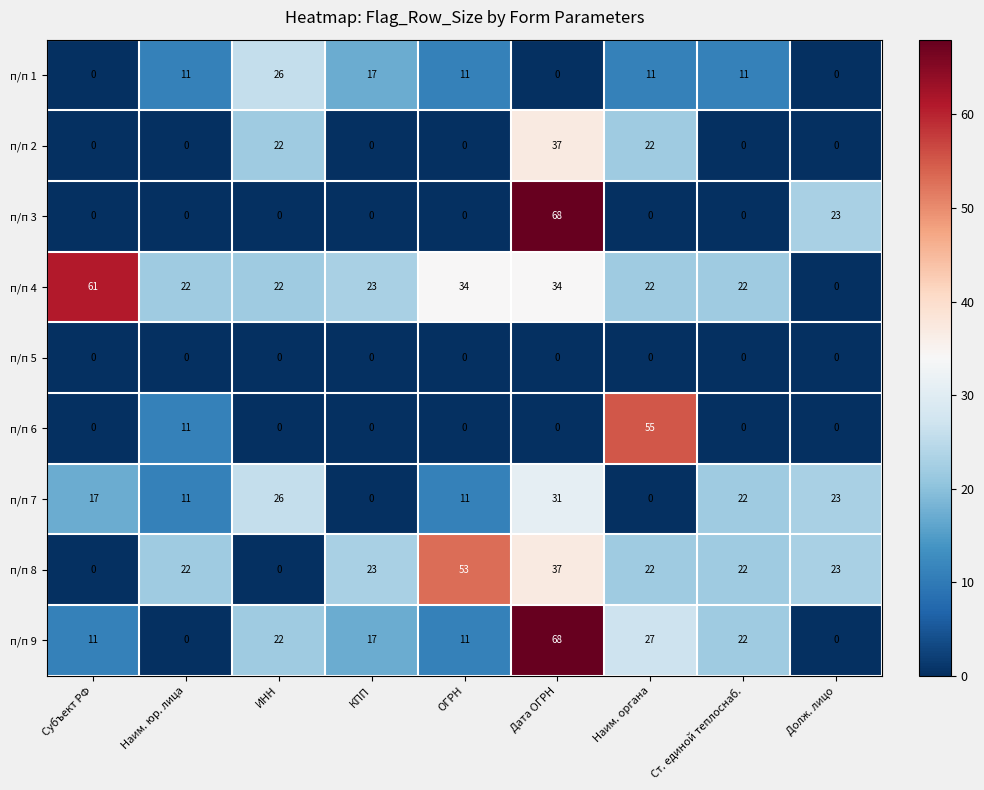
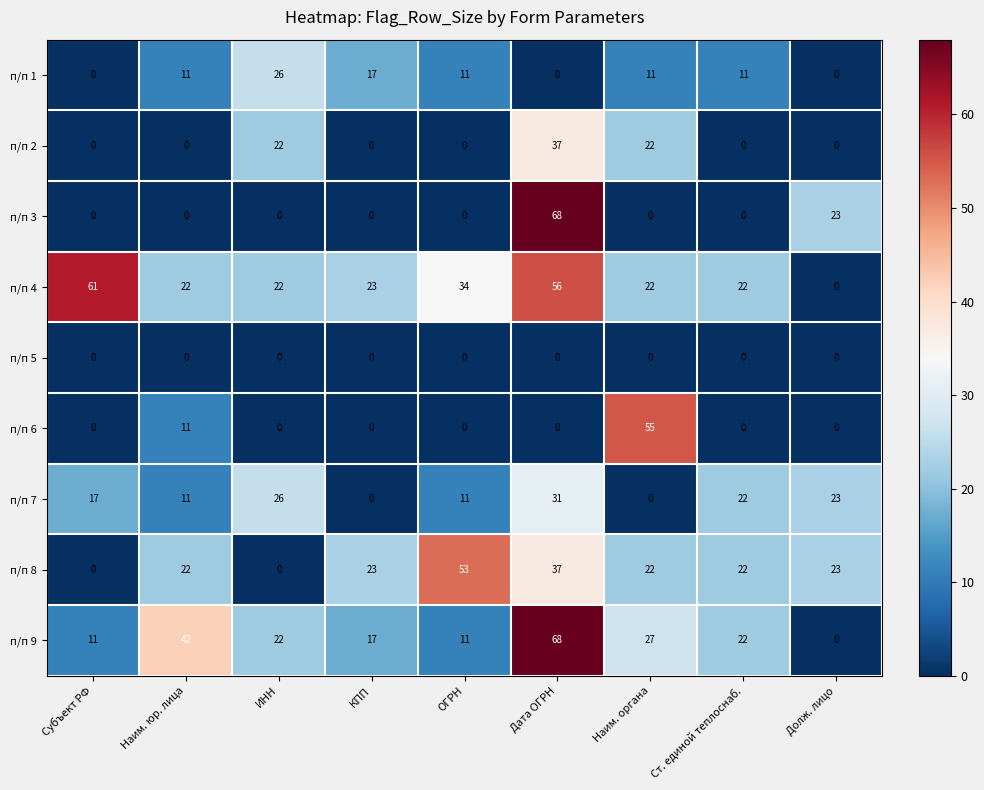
п/п 4, Дата ОГРН: 34 -> 56
п/п 9, Наим. юр. лица: 0 -> 42
